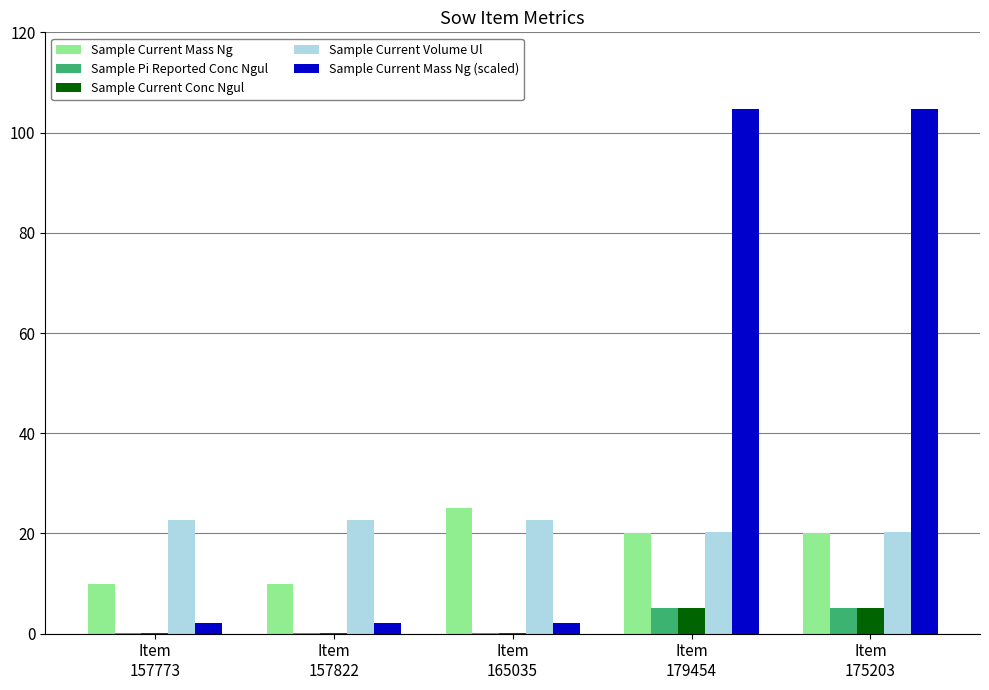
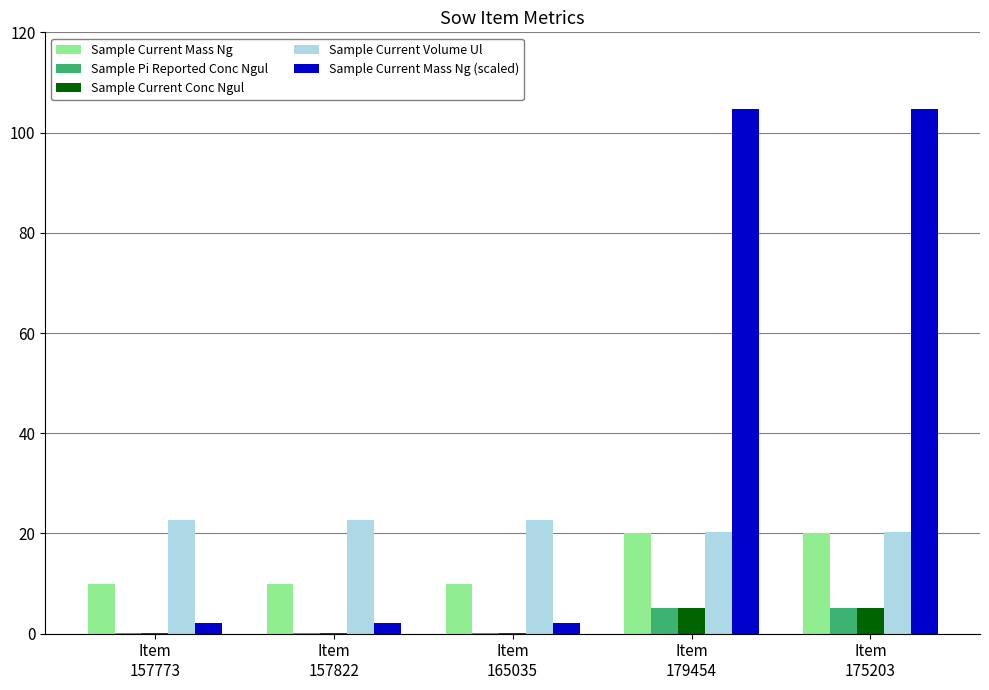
Sample Current Mass Ng, Item 165035: 25 -> 10
